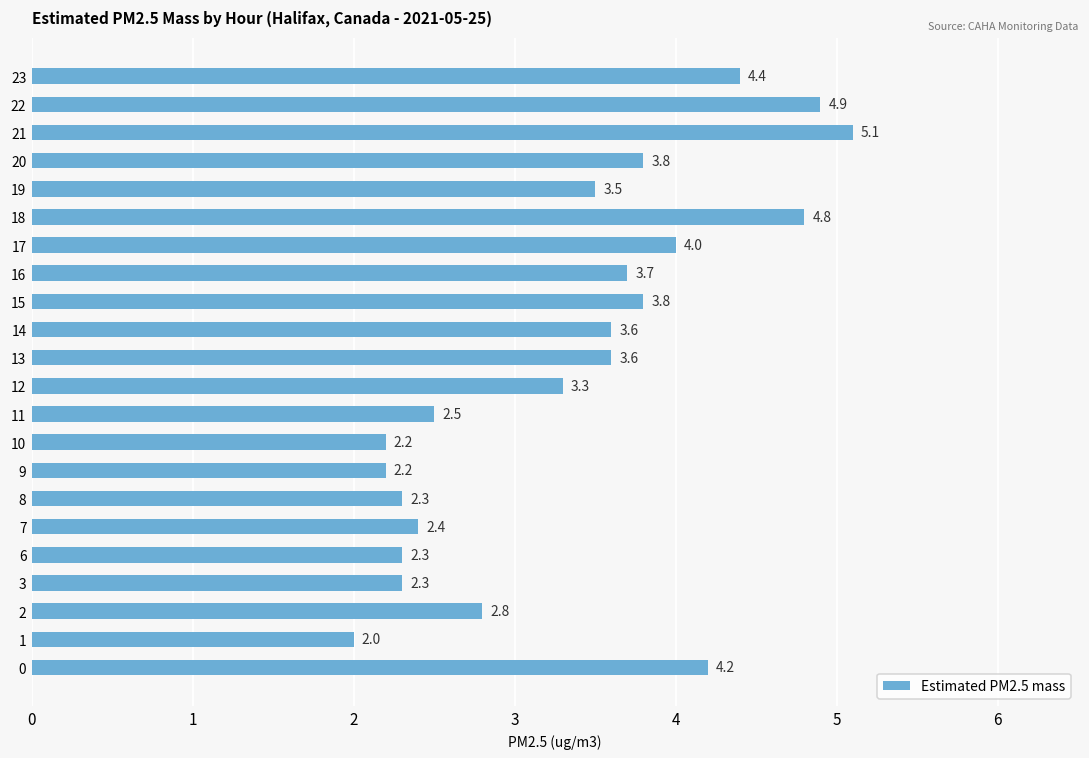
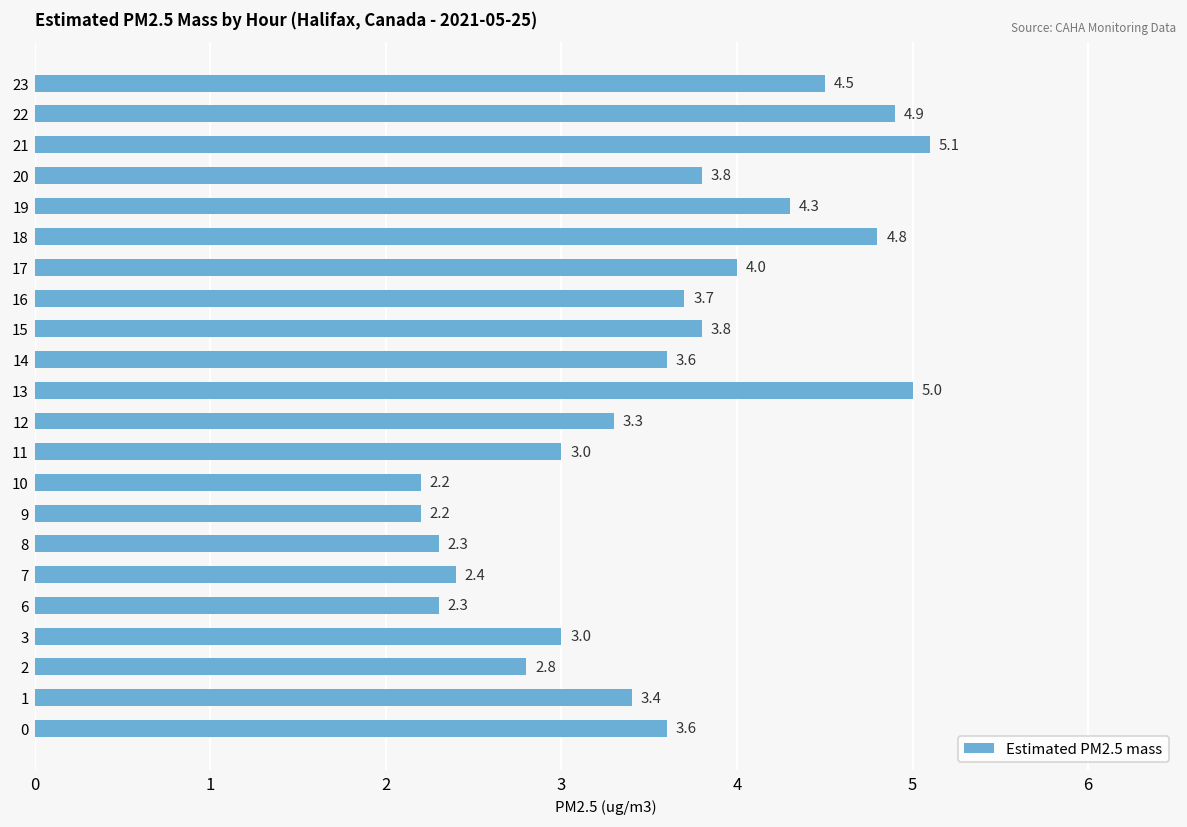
23: 4.4 -> 4.5
19: 3.5 -> 4.3
13: 3.6 -> 5.0
11: 2.5 -> 3.0
3: 2.3 -> 3.0
1: 2.0 -> 3.4
0: 4.2 -> 3.6
